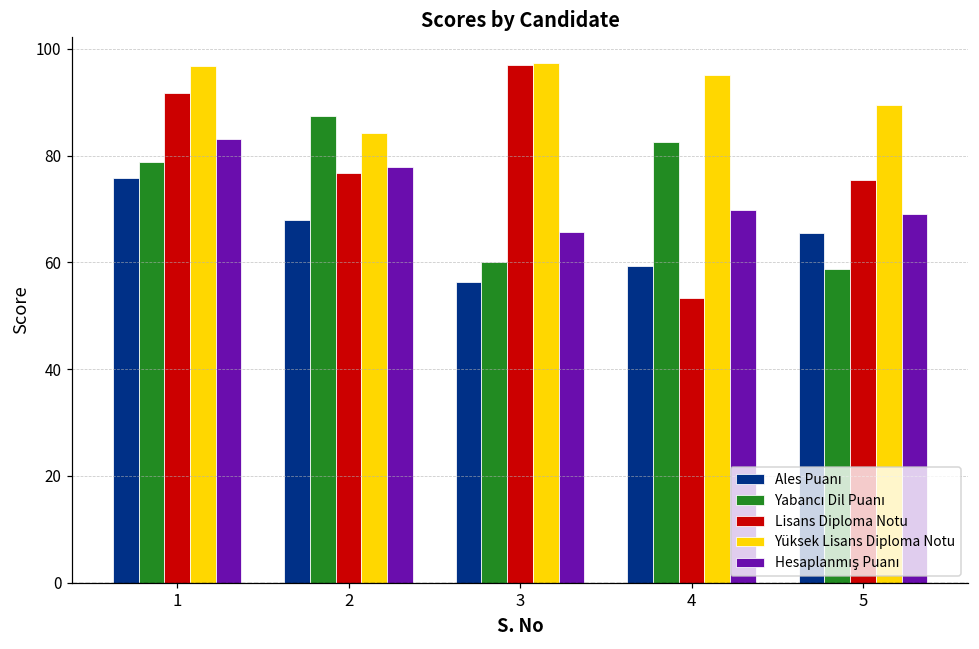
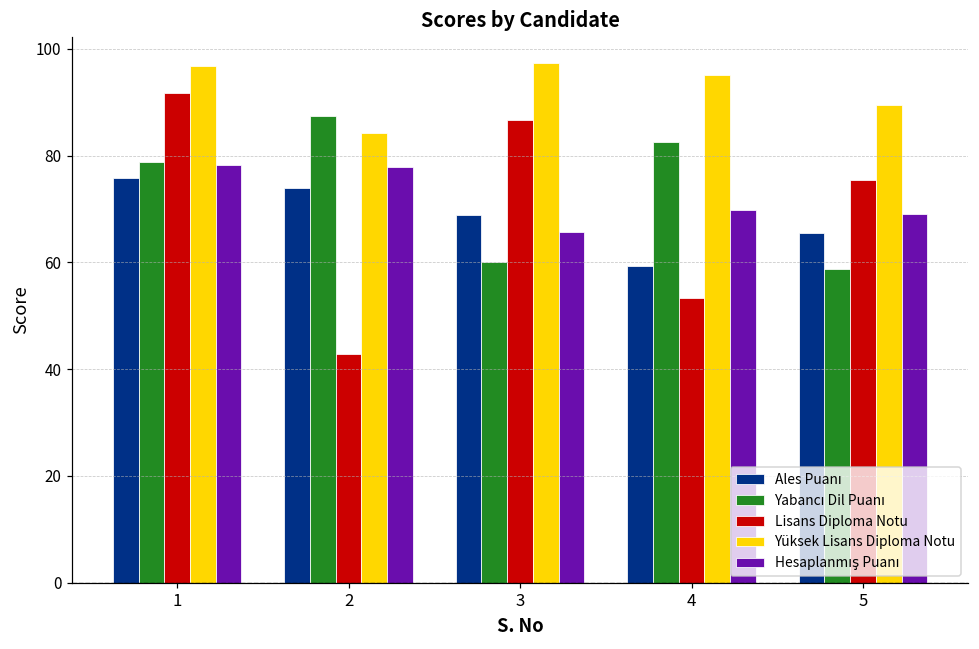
Hesaplanmış Puanı, 1: 83 -> 78
Ales Puanı, 2: 68 -> 74
Lisans Diploma Notu, 2: 77 -> 43
Ales Puanı, 3: 56 -> 69
Lisans Diploma Notu, 3: 97 -> 87
